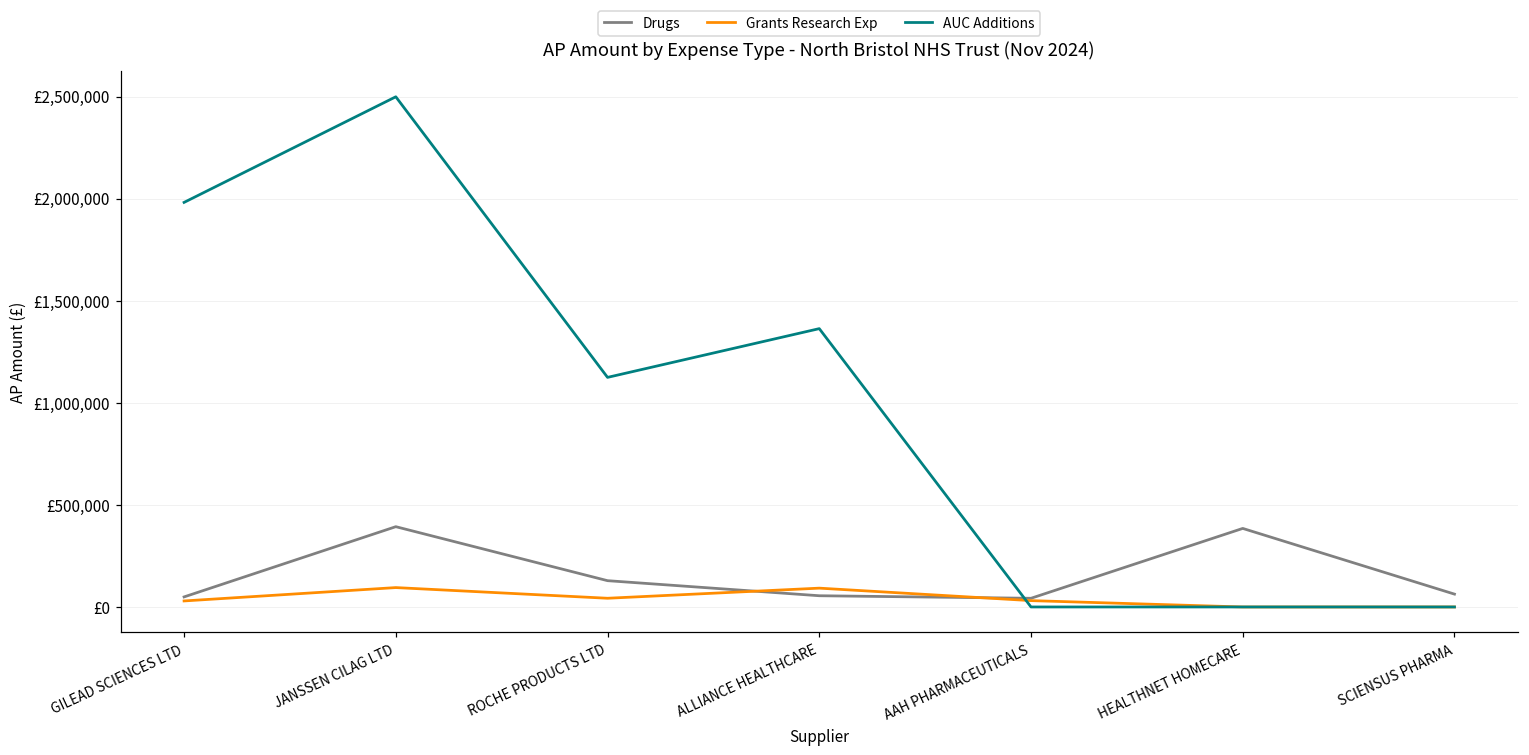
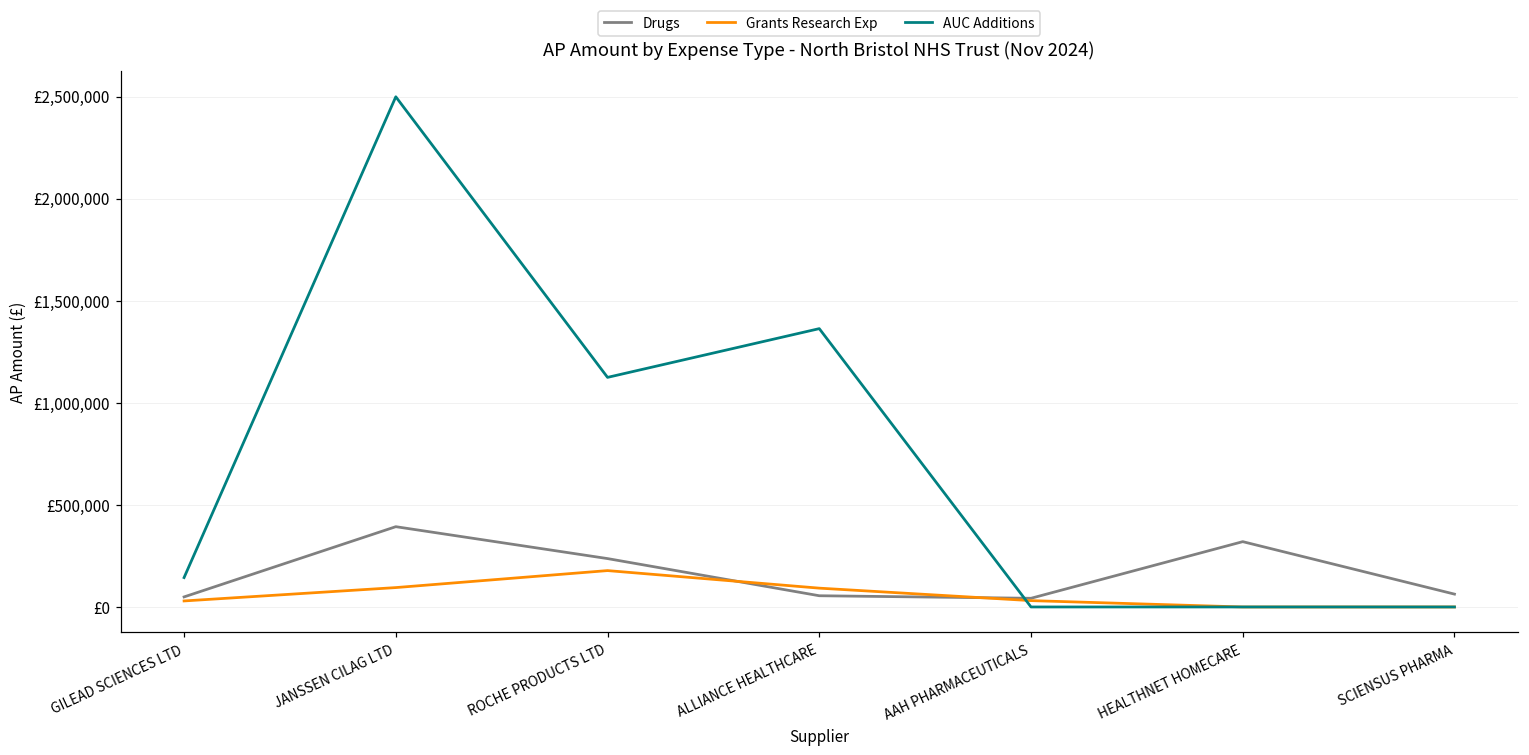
AUC Additions, GILEAD SCIENCES LTD: £1,980,000 -> £140,000
Drugs, ROCHE PRODUCTS LTD: £130,000 -> £240,000
Grants Research Exp, ROCHE PRODUCTS LTD: £40,000 -> £180,000
Drugs, HEALTHNET HOMECARE: £380,000 -> £320,000
